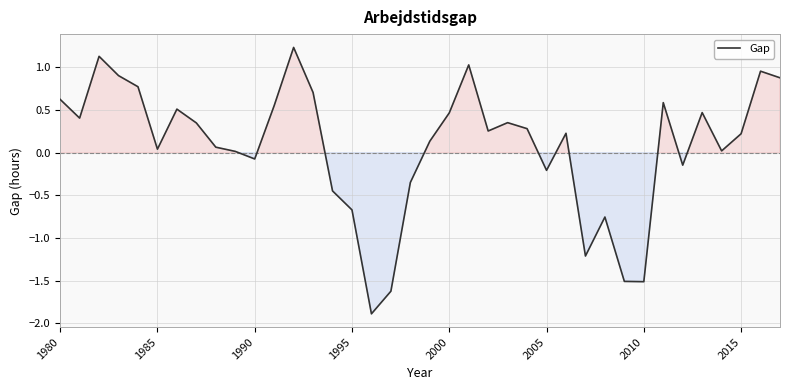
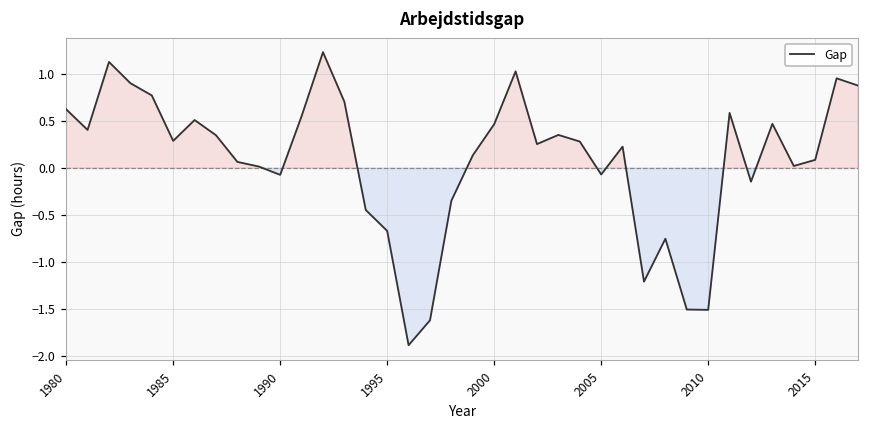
1985: 0.0 -> 0.3
2005: -0.2 -> -0.1
2015: 0.2 -> 0.1
